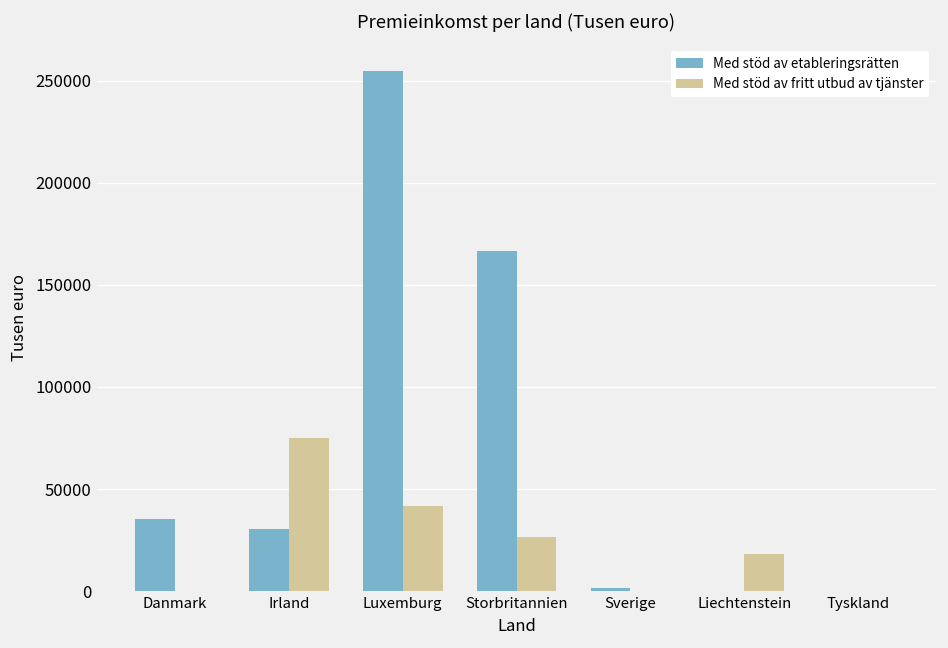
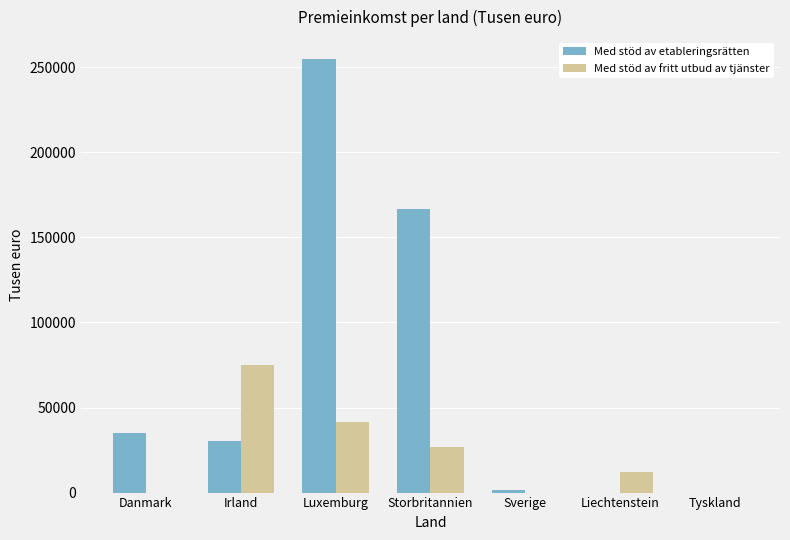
Med stöd av fritt utbud av tjänster, Liechtenstein: 18000 -> 12000
